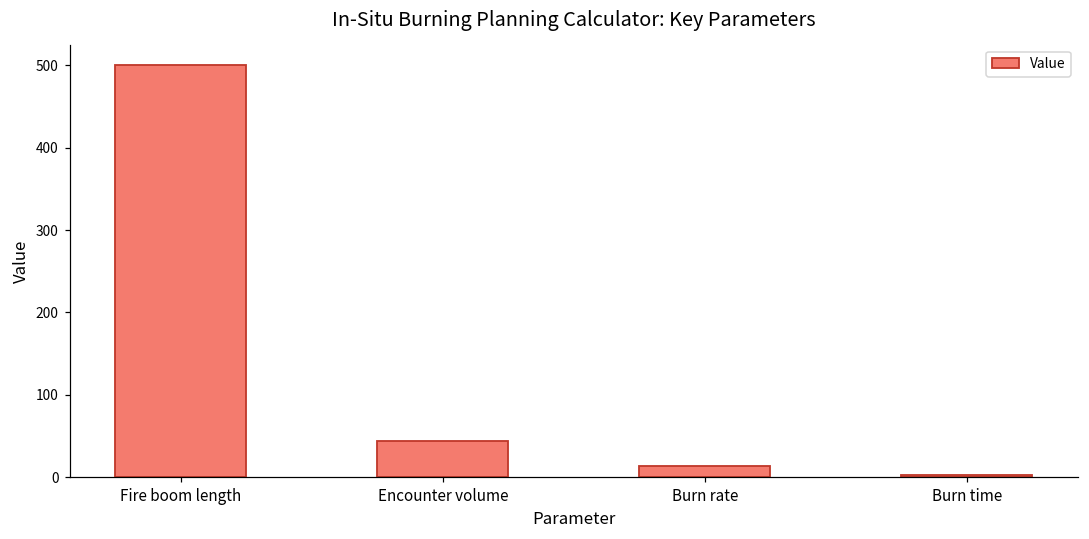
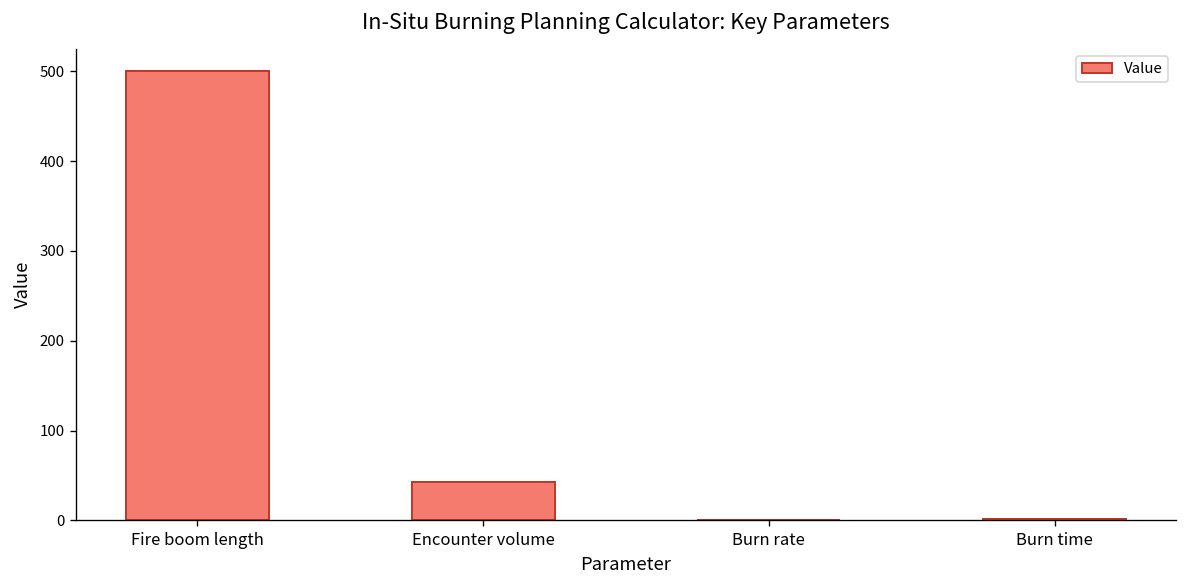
Burn rate: 10 -> 0
